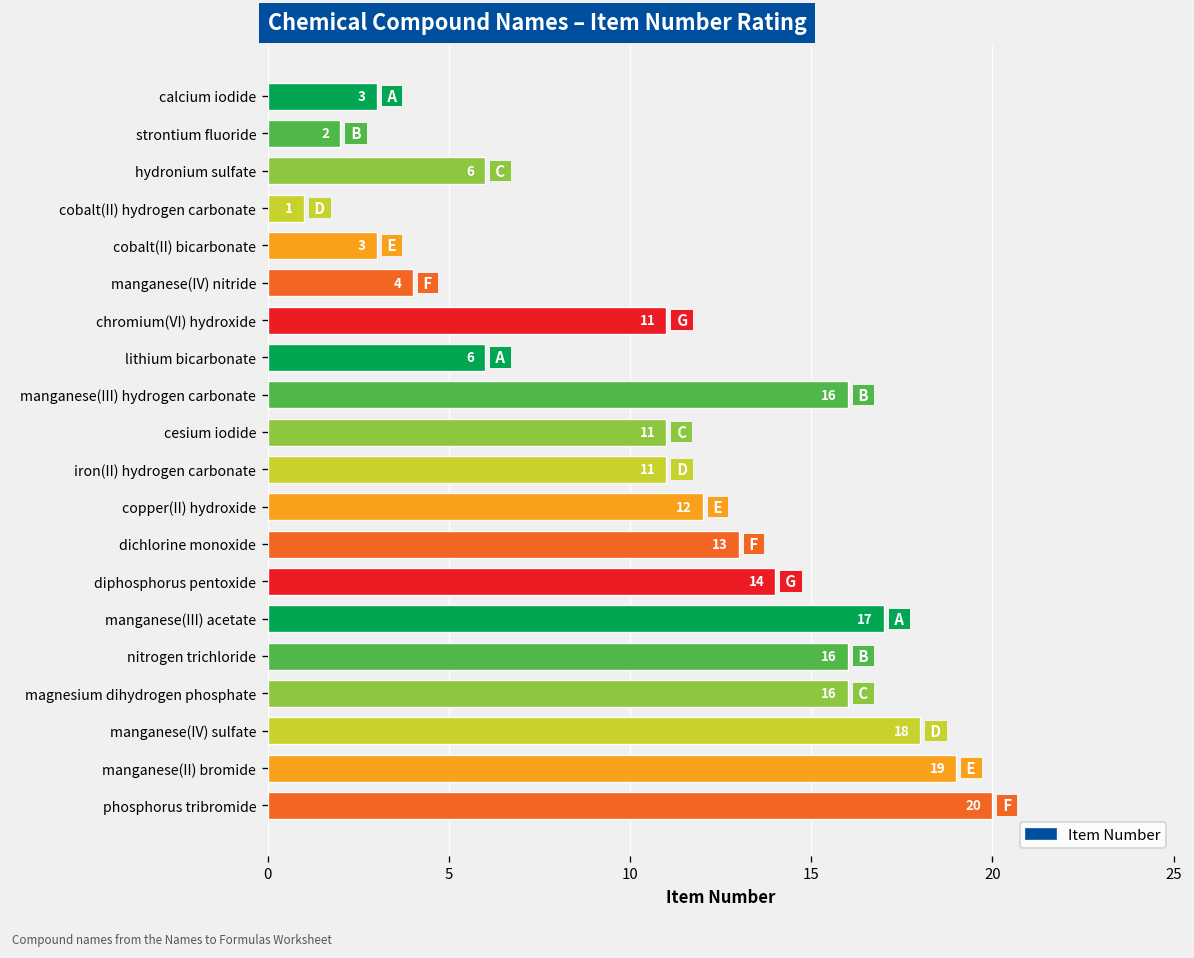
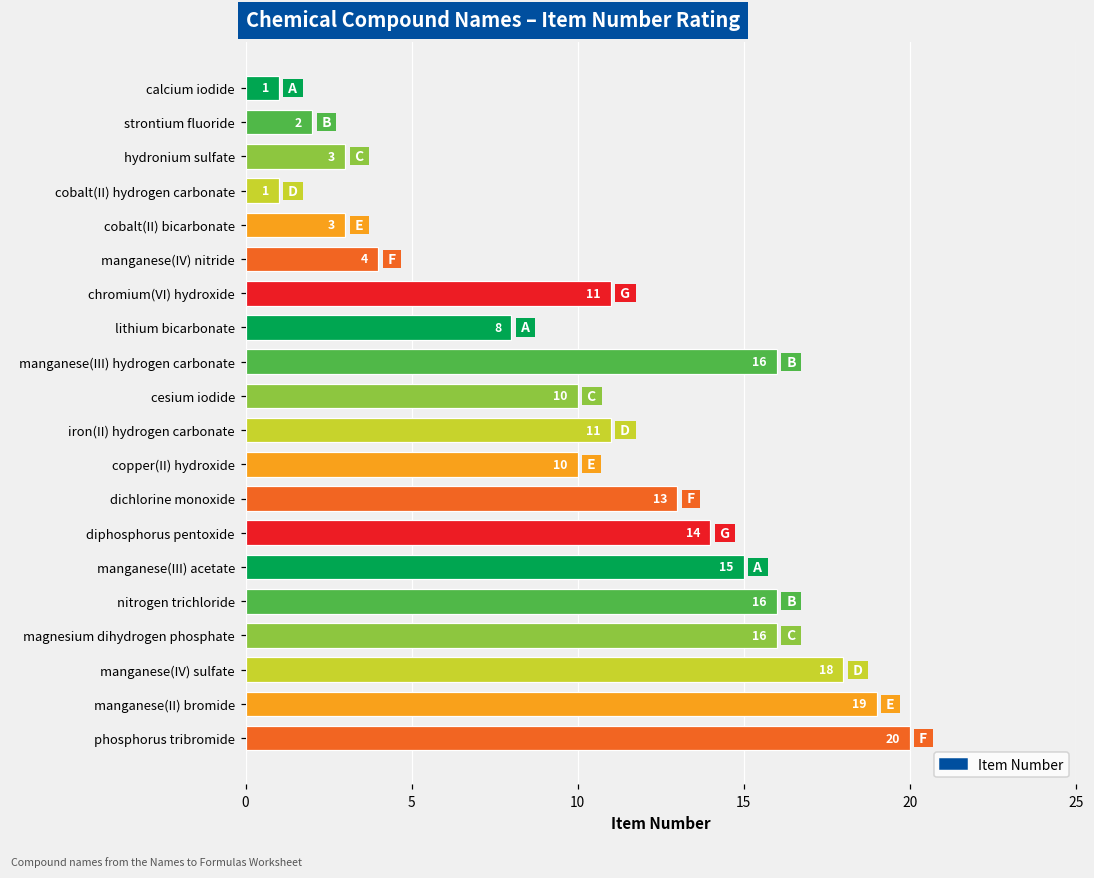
calcium iodide: 3 -> 1
hydronium sulfate: 6 -> 3
lithium bicarbonate: 6 -> 8
cesium iodide: 11 -> 10
copper(II) hydroxide: 12 -> 10
manganese(III) acetate: 17 -> 15
